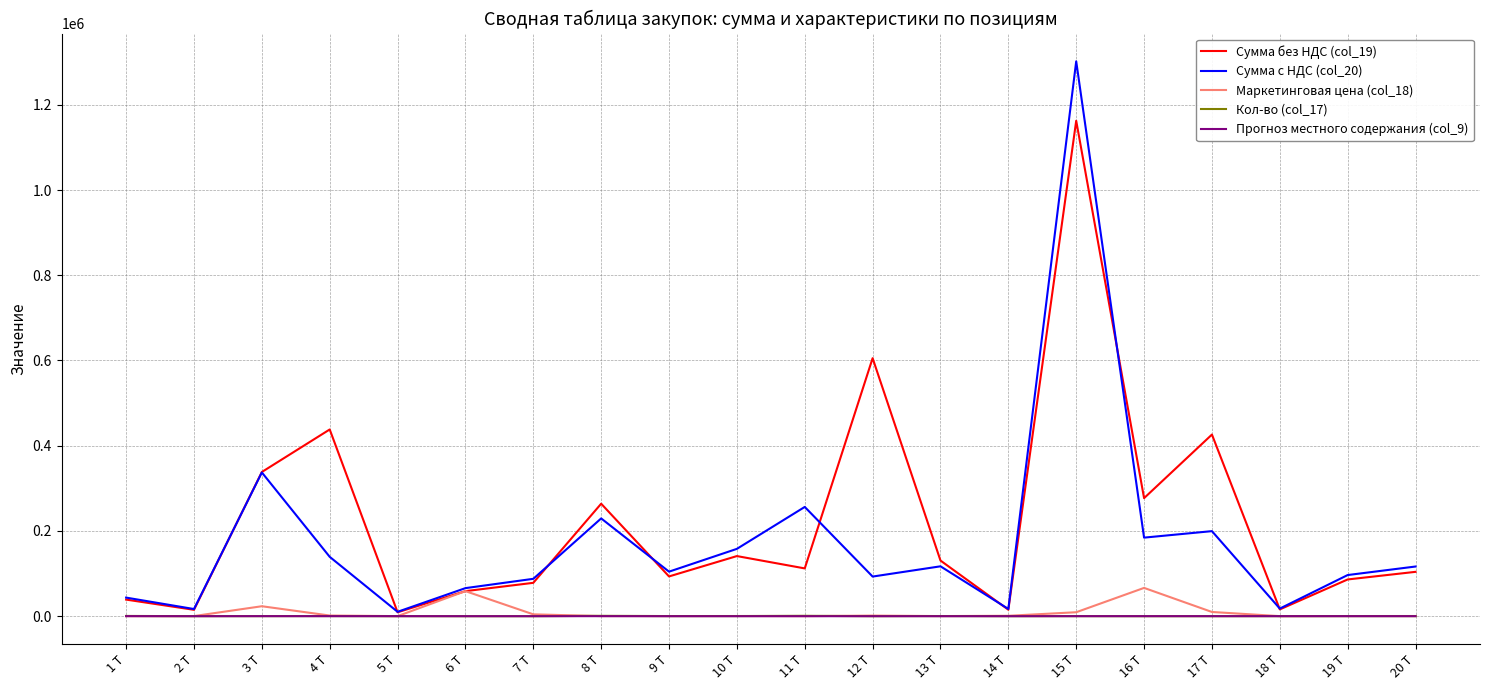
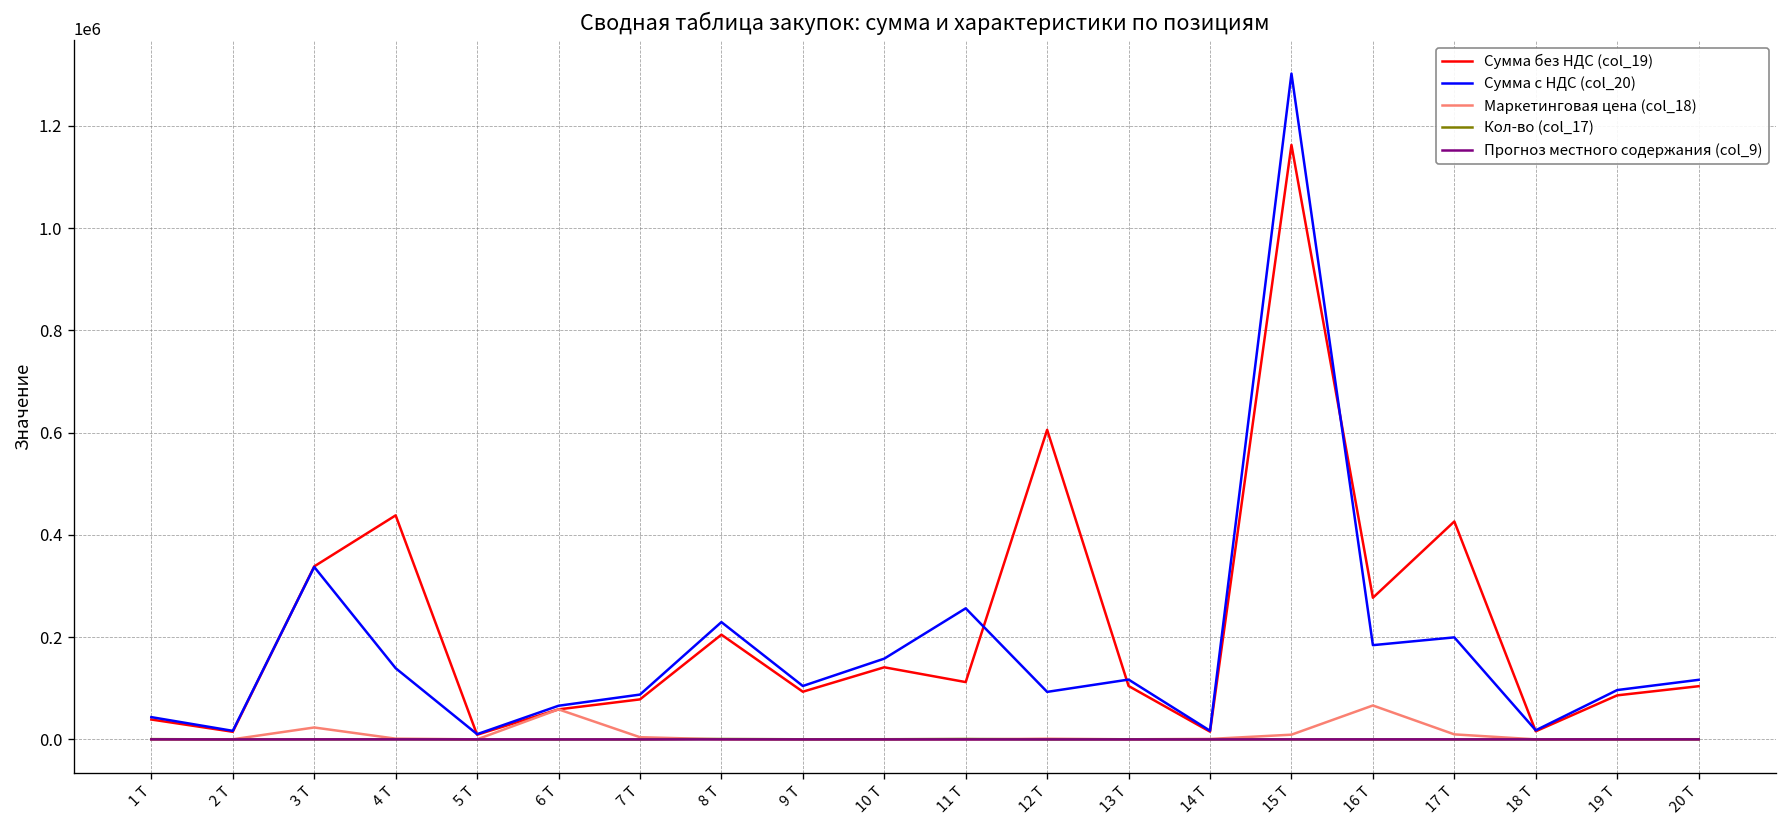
Сумма без НДС (col_19), 8 Т: 260000 -> 200000
Сумма без НДС (col_19), 13 Т: 130000 -> 100000
